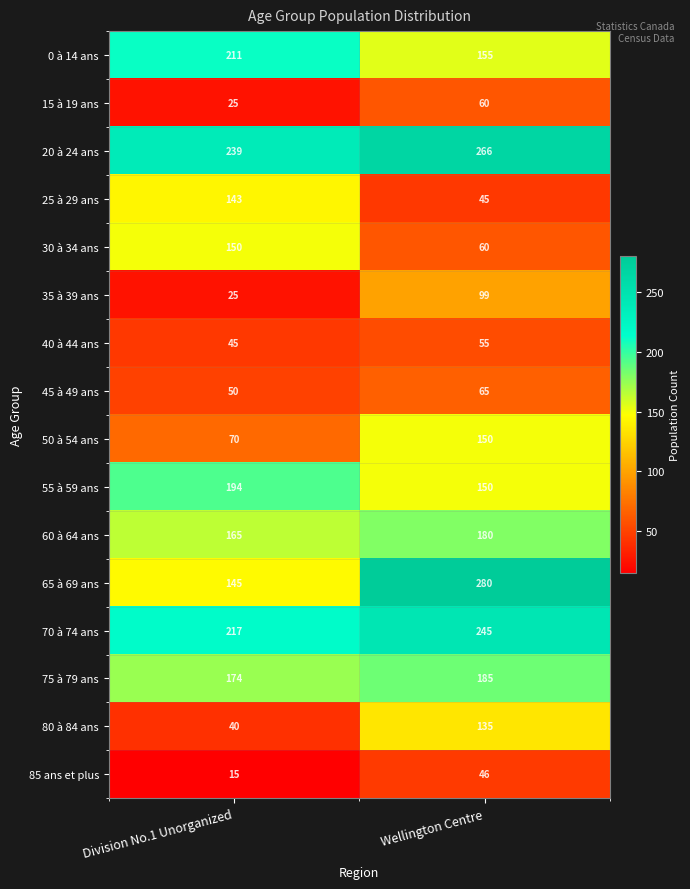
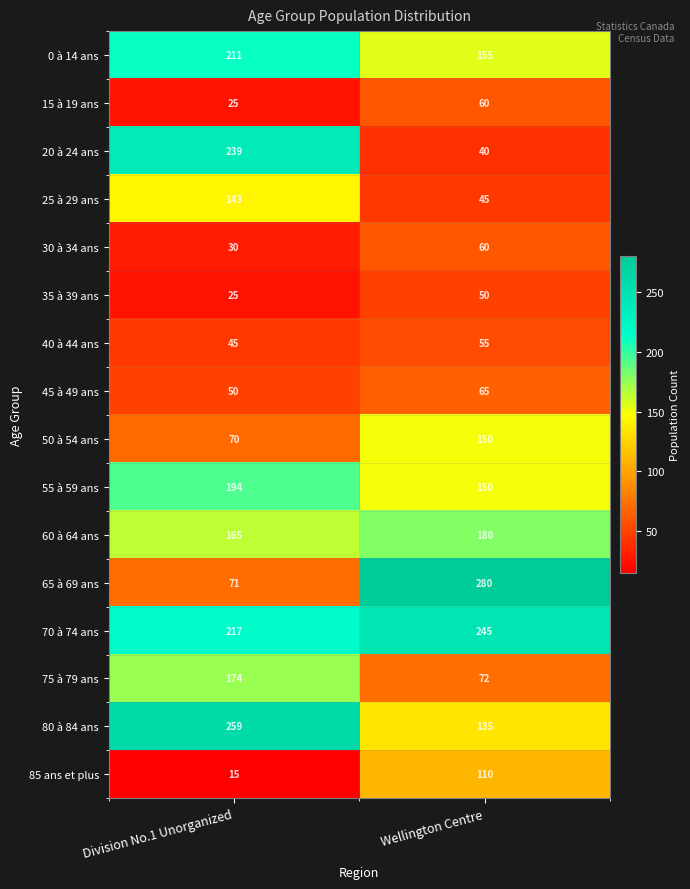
20 à 24 ans, Wellington Centre: 266 -> 40
30 à 34 ans, Division No.1 Unorganized: 150 -> 30
35 à 39 ans, Wellington Centre: 99 -> 50
65 à 69 ans, Division No.1 Unorganized: 145 -> 71
75 à 79 ans, Wellington Centre: 185 -> 72
80 à 84 ans, Division No.1 Unorganized: 40 -> 259
85 ans et plus, Wellington Centre: 46 -> 110
